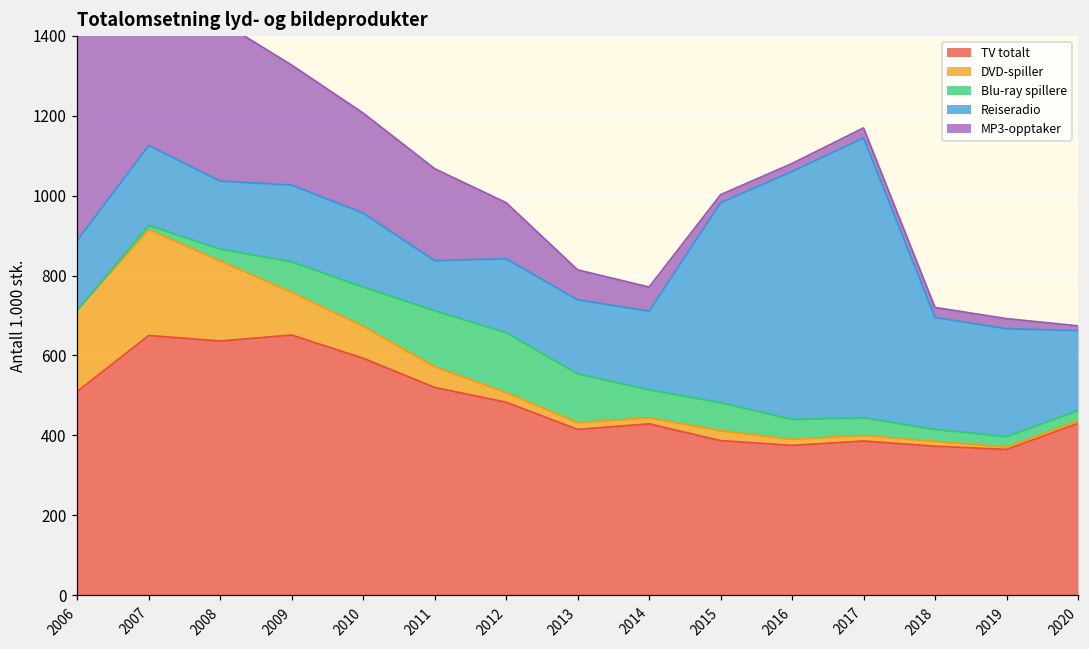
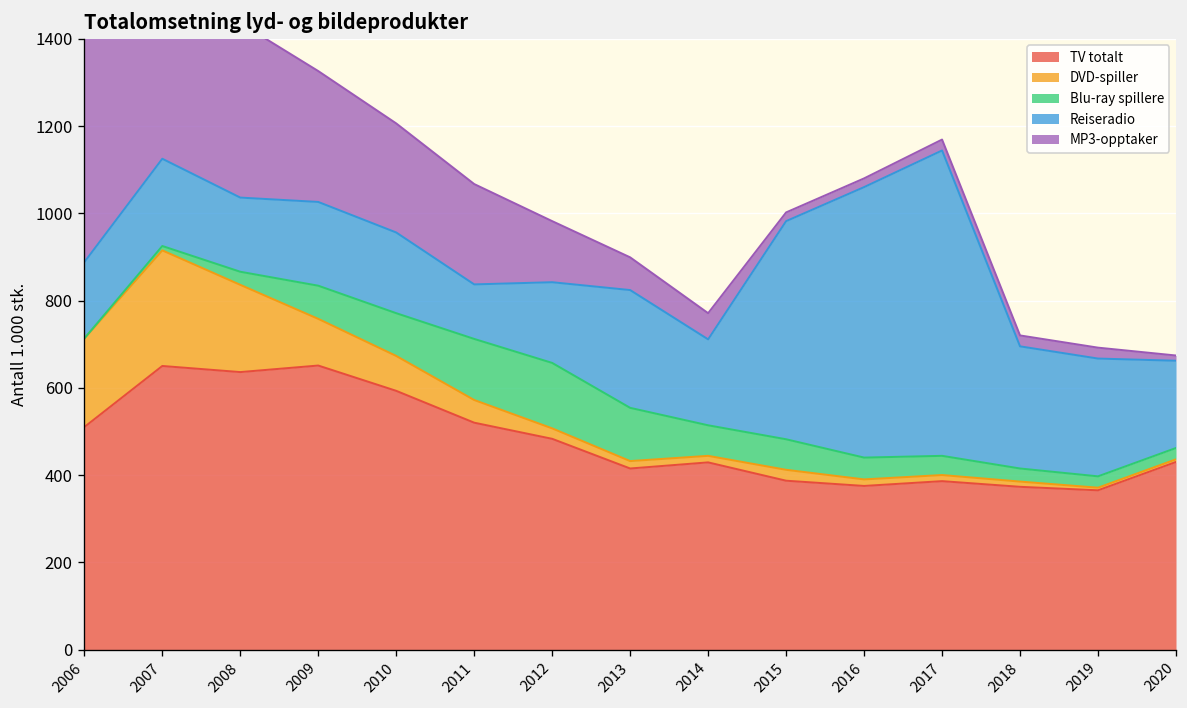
Reiseradio, 2013: 190 -> 270
